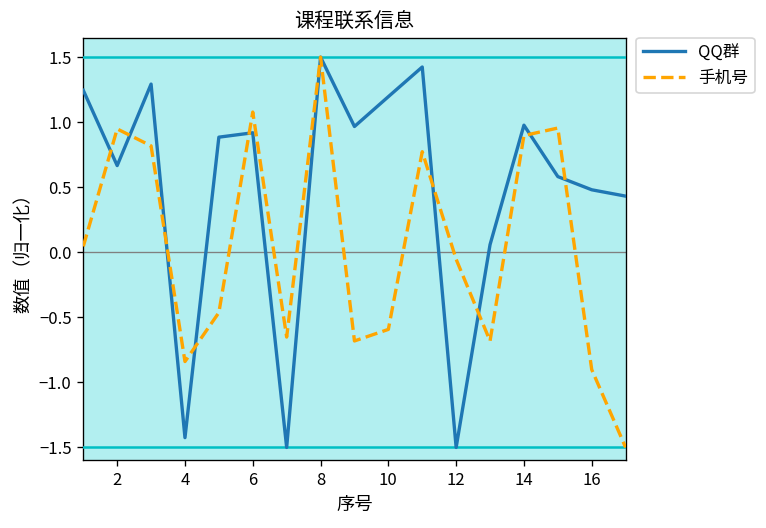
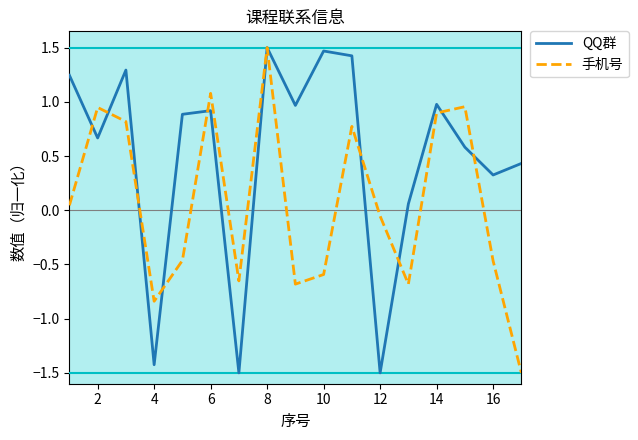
QQ群, 10: 1.20 -> 1.47
QQ群, 16: 0.48 -> 0.33
手机号, 16: -0.90 -> -0.47
